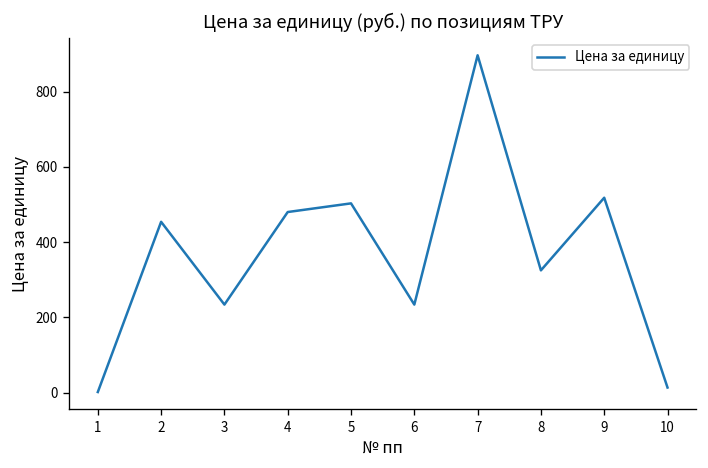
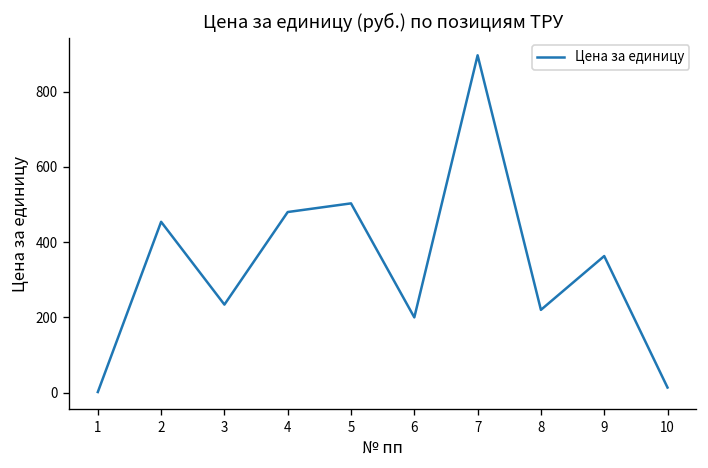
6: 230 -> 200
8: 330 -> 220
9: 520 -> 360
